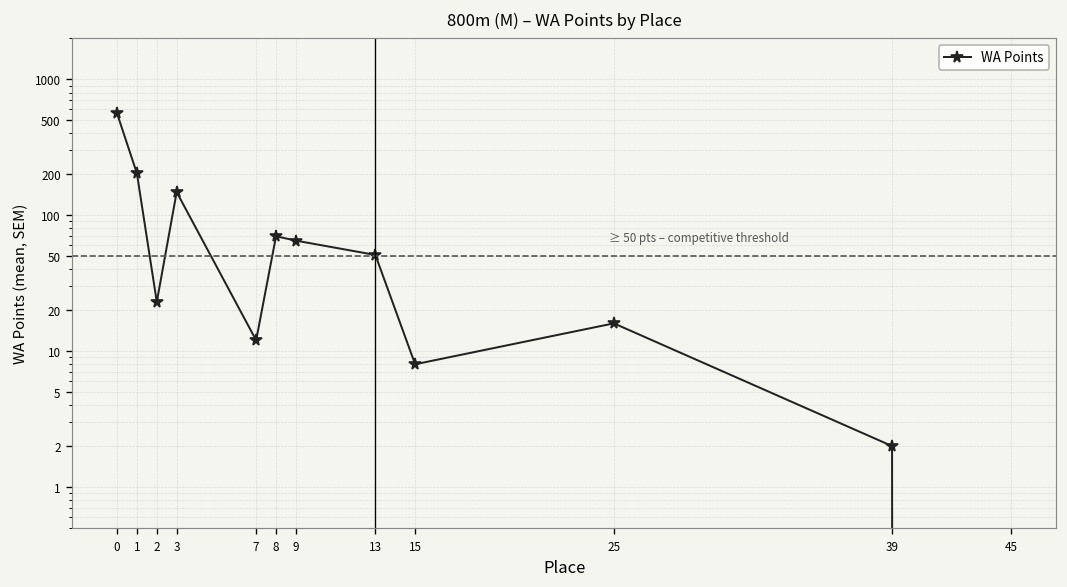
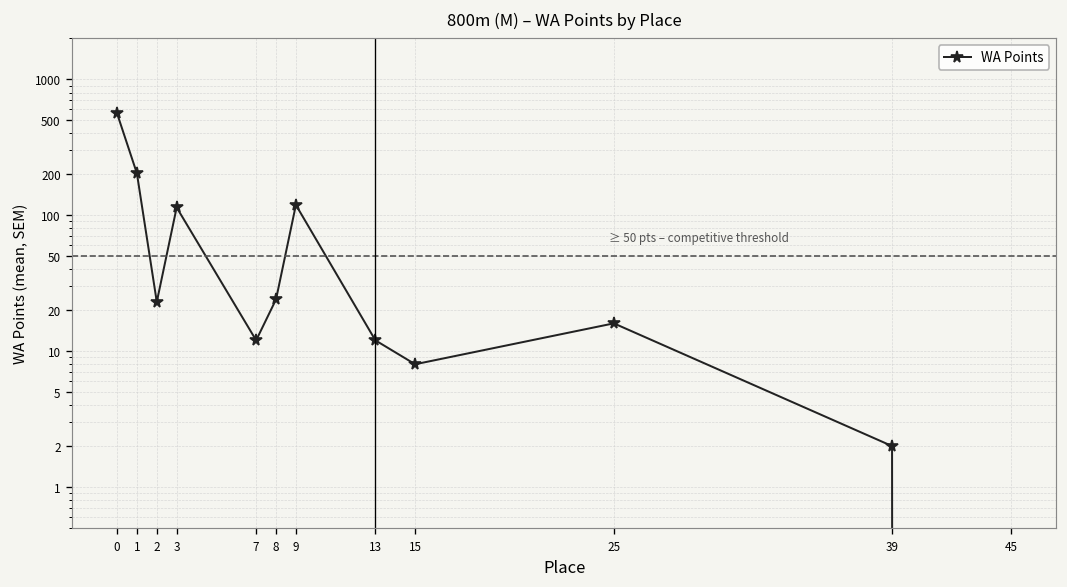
3: 150 -> 110
8: 70 -> 24
9: 70 -> 120
13: 50 -> 12
